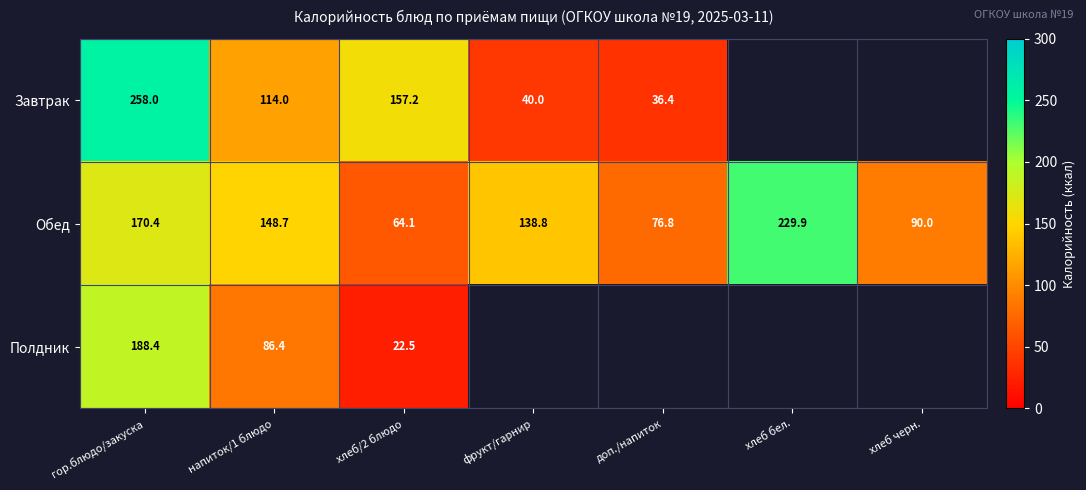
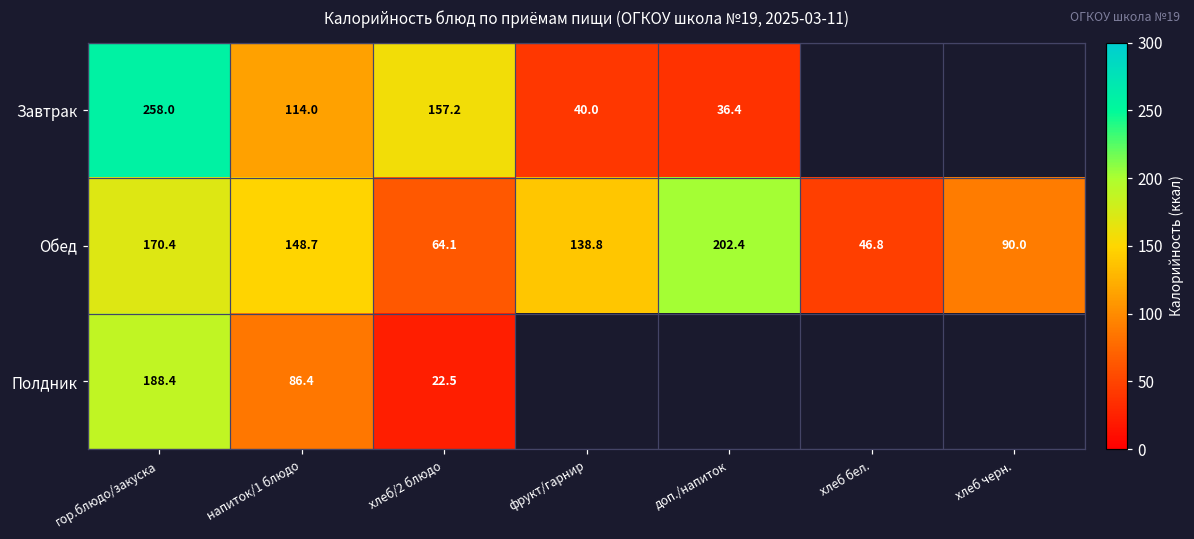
Обед, доп./напиток: 76.8 -> 202.4
Обед, хлеб бел.: 229.9 -> 46.8
